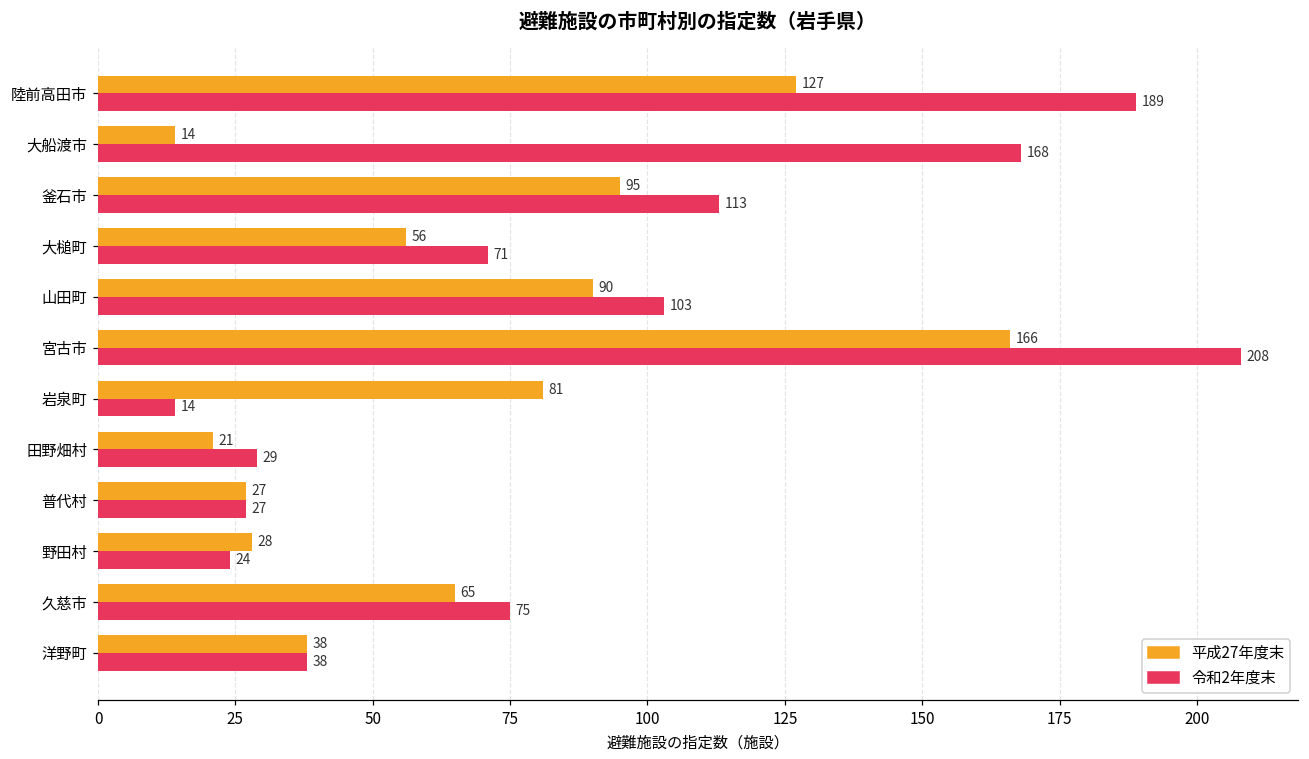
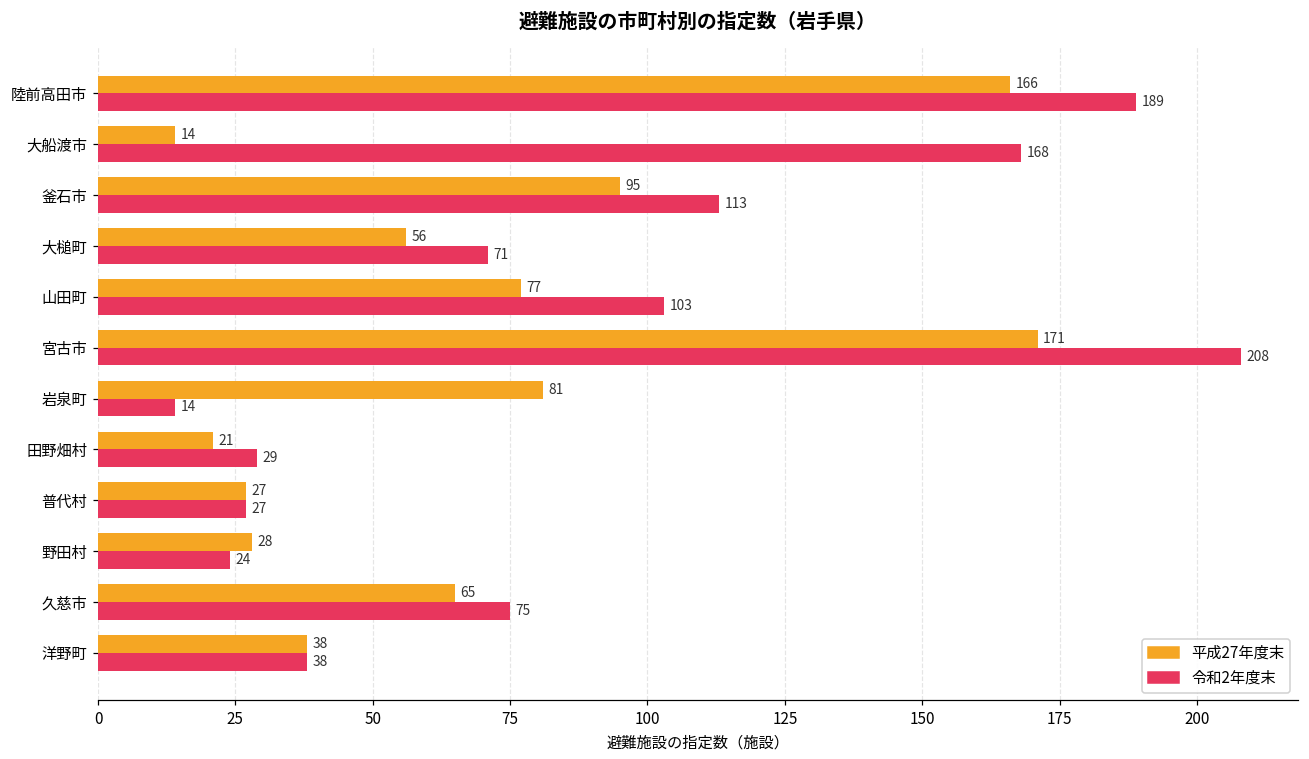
平成27年度末, 陸前高田市: 127 -> 166
平成27年度末, 山田町: 90 -> 77
平成27年度末, 宮古市: 166 -> 171
